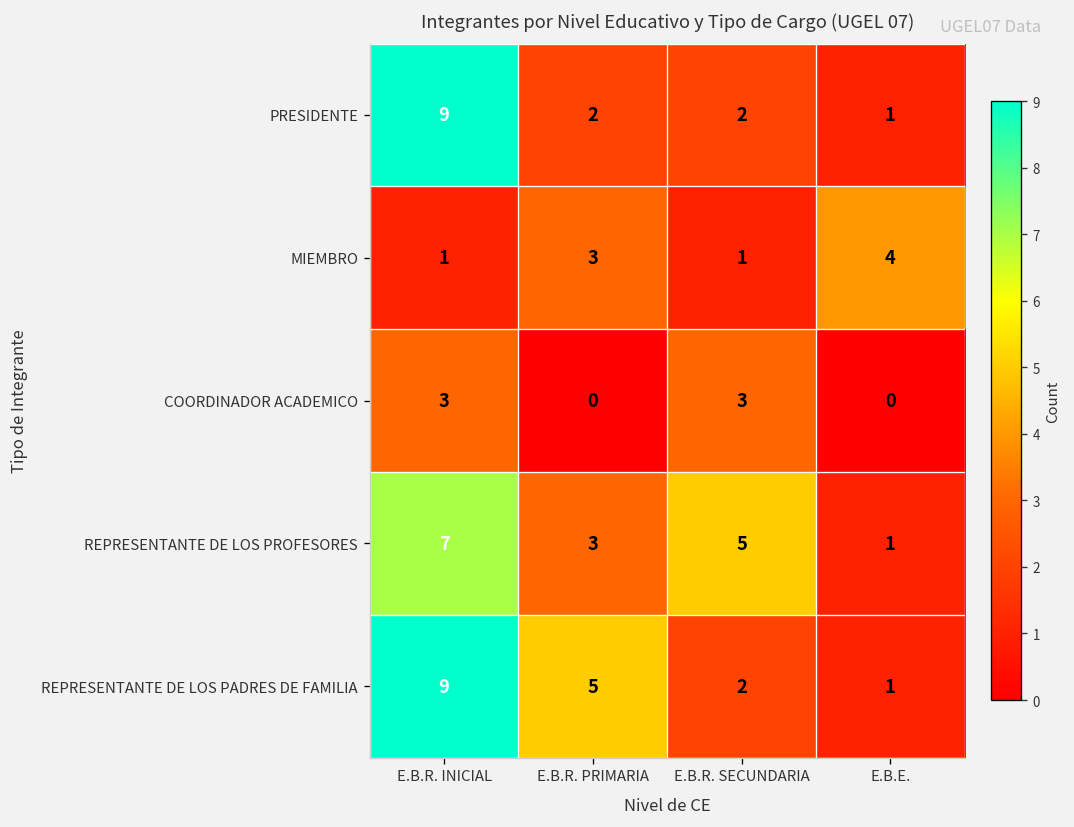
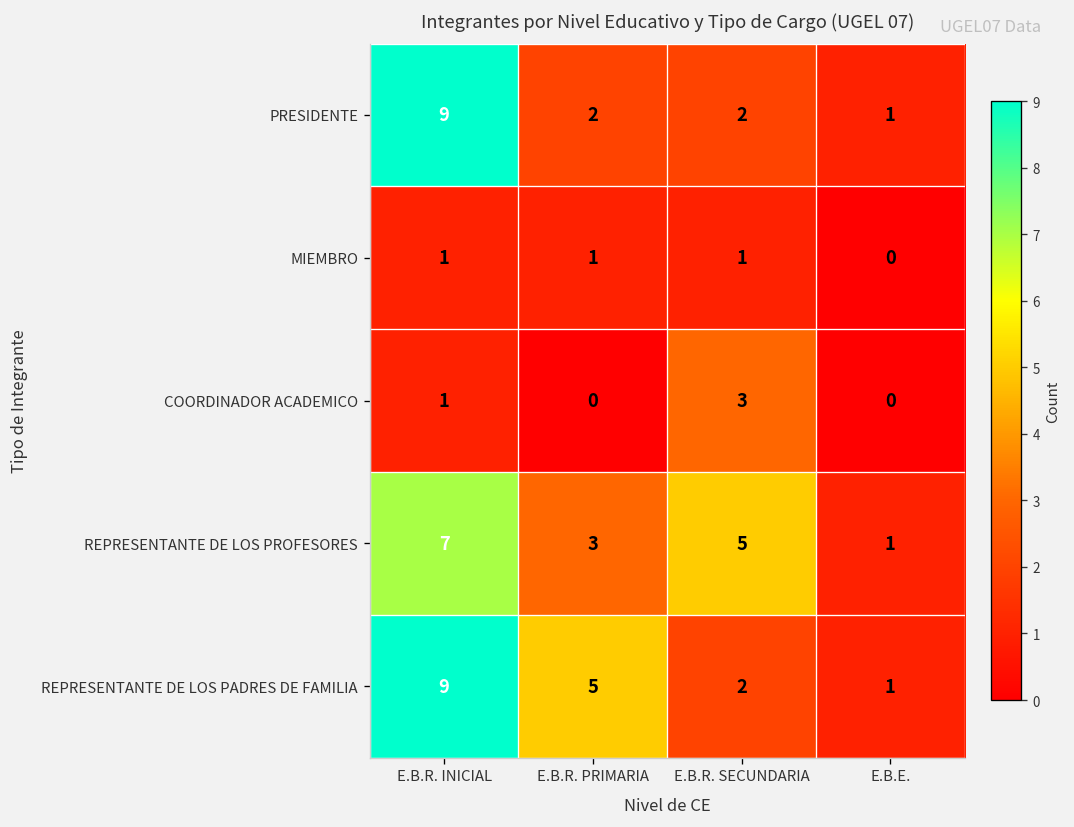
MIEMBRO, E.B.R. PRIMARIA: 3 -> 1
MIEMBRO, E.B.E.: 4 -> 0
COORDINADOR ACADEMICO, E.B.R. INICIAL: 3 -> 1
